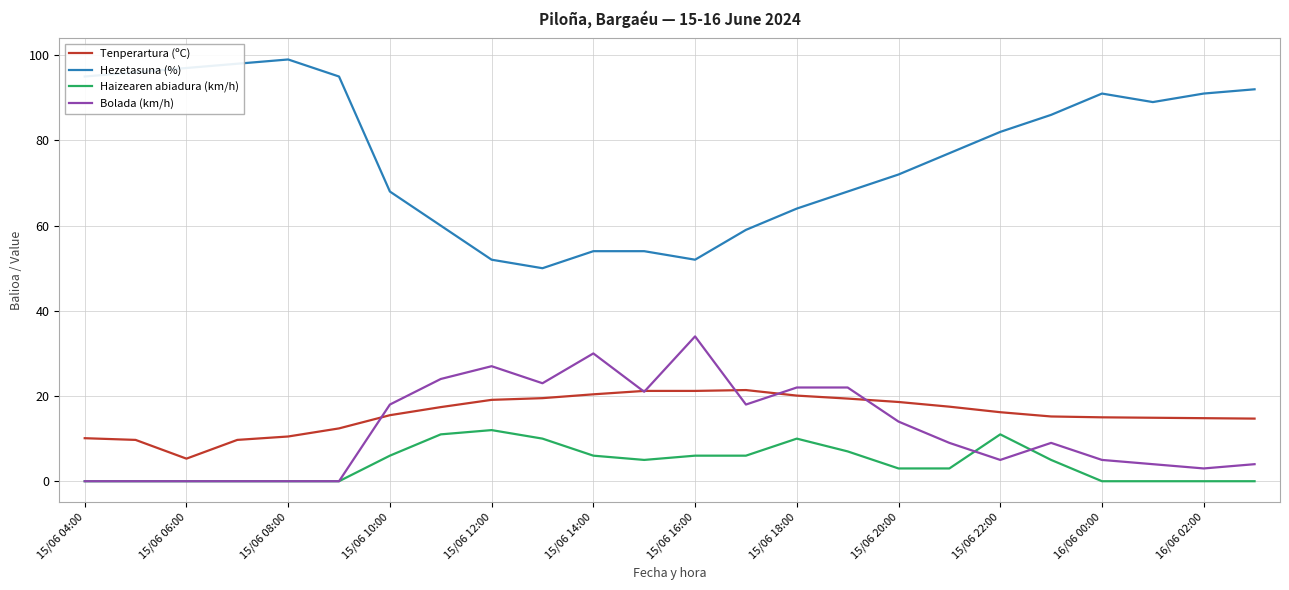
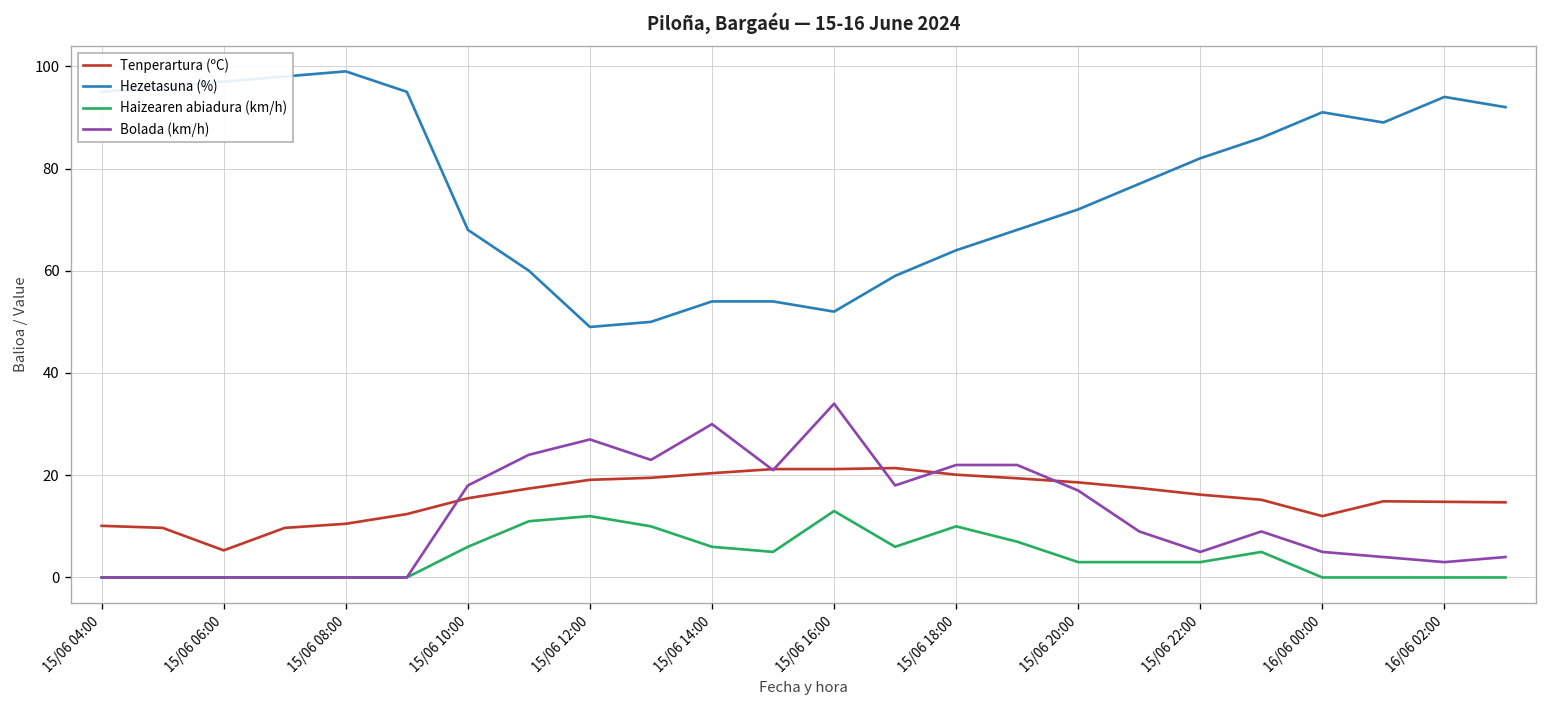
Hezetasuna (%), 15/06 12:00: 52 -> 49
Haizearen abiadura (km/h), 15/06 16:00: 6 -> 13
Bolada (km/h), 15/06 20:00: 14 -> 17
Haizearen abiadura (km/h), 15/06 22:00: 11 -> 3
Tenperartura (ºC), 16/06 00:00: 15 -> 12
Hezetasuna (%), 16/06 02:00: 91 -> 94
